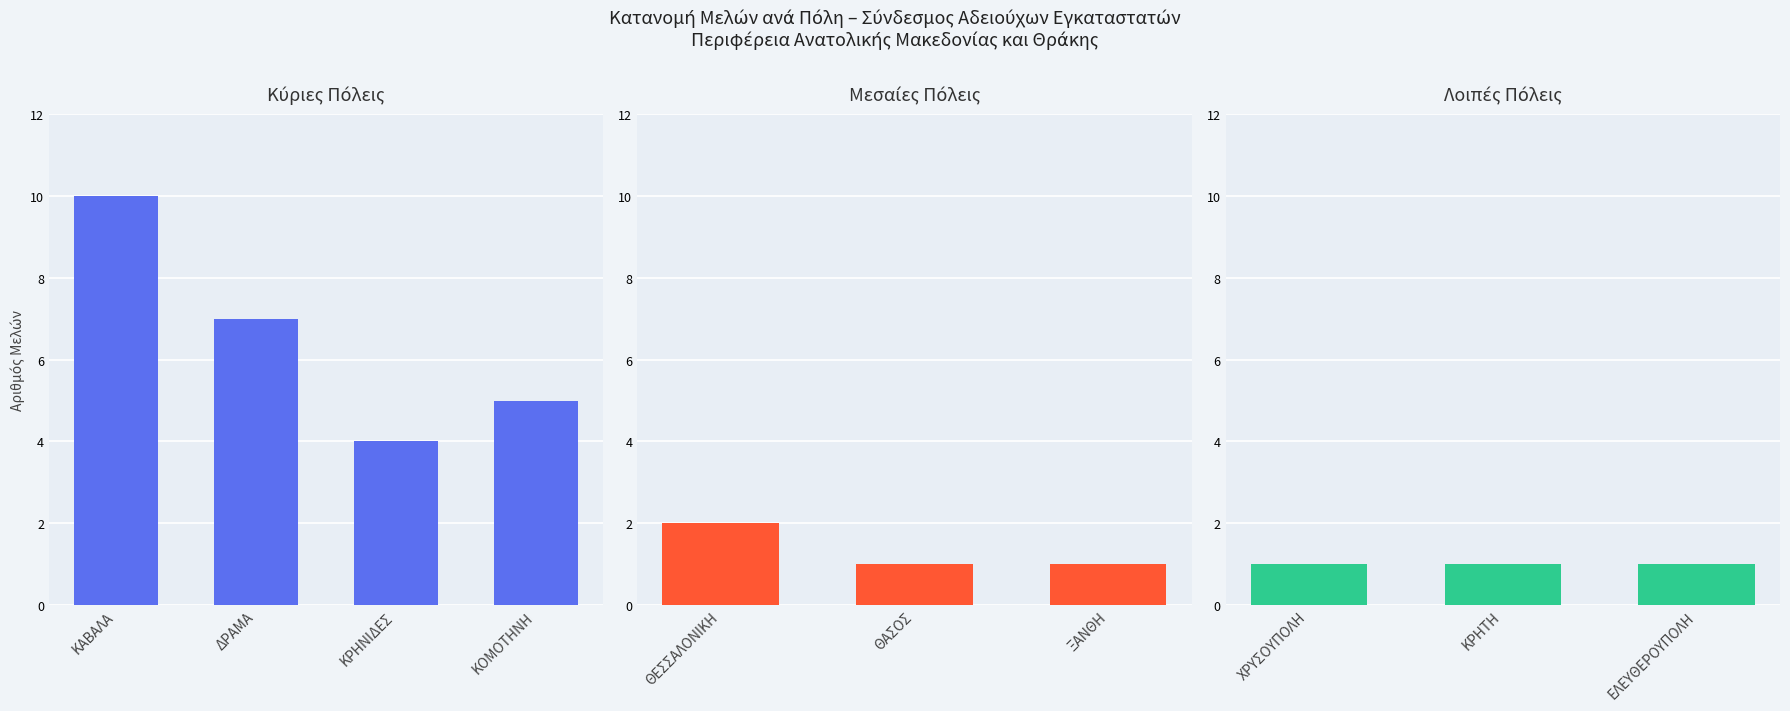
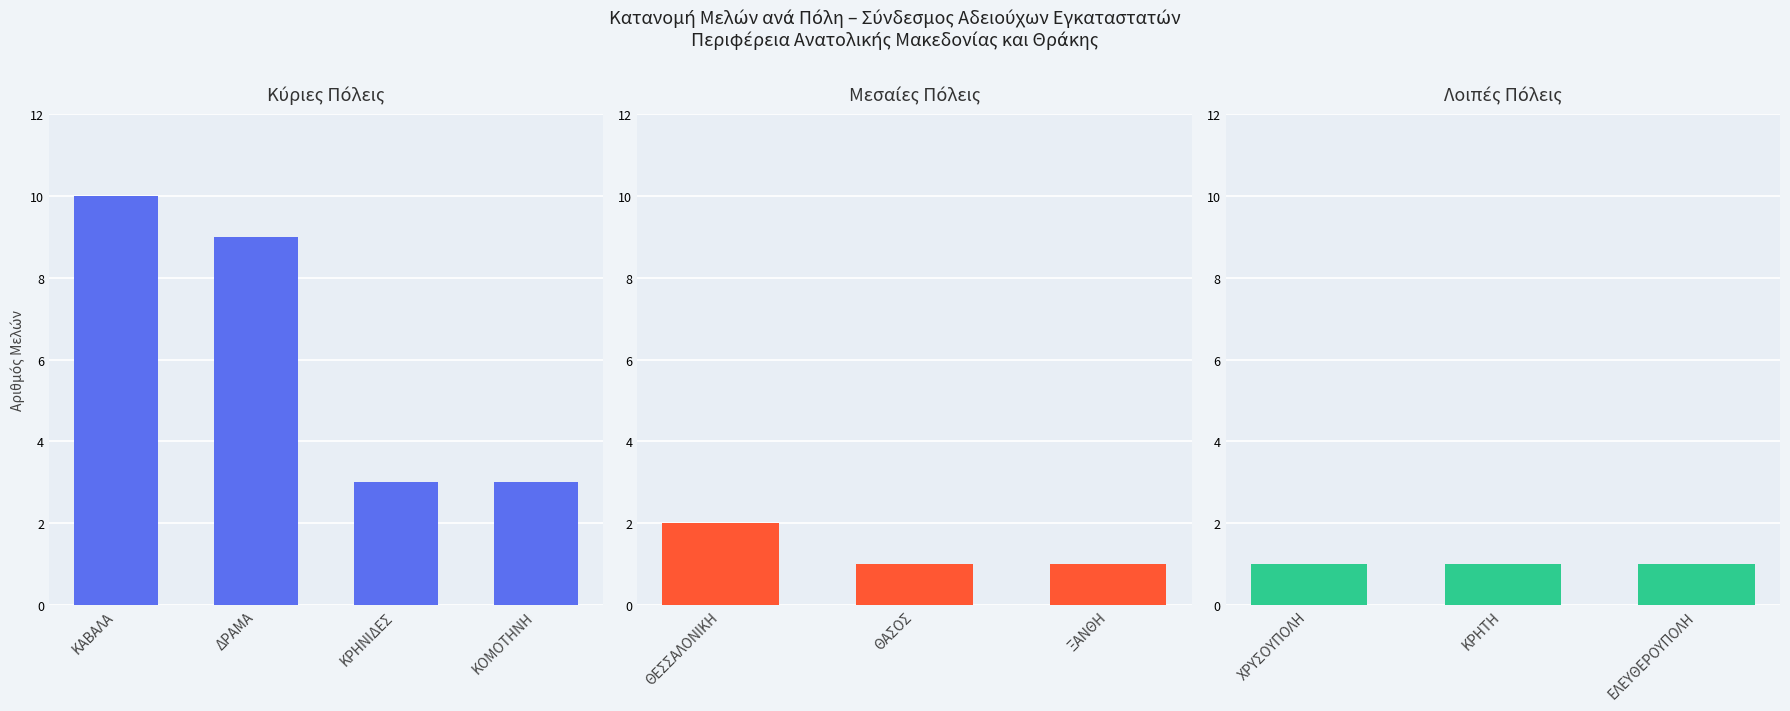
Κύριες Πόλεις, ΔΡΑΜΑ: 7 -> 9
Κύριες Πόλεις, ΚΡΗΝΙΔΕΣ: 4 -> 3
Κύριες Πόλεις, ΚΟΜΟΤΗΝΗ: 5 -> 3
